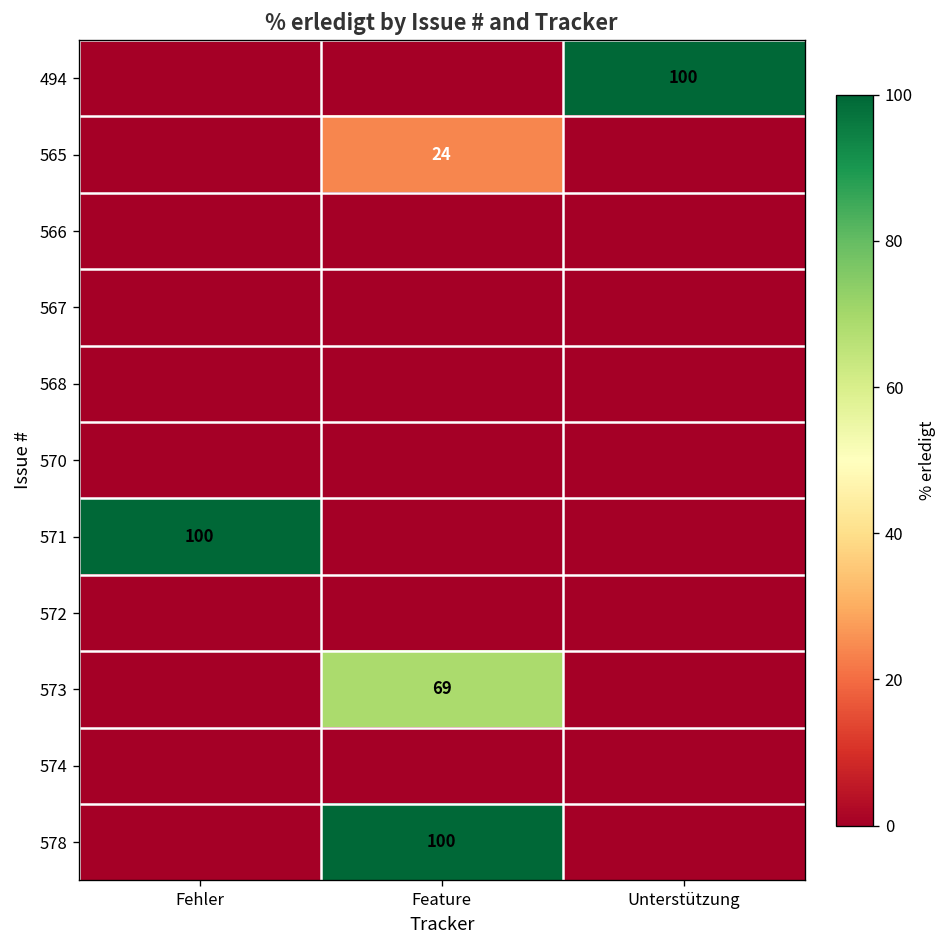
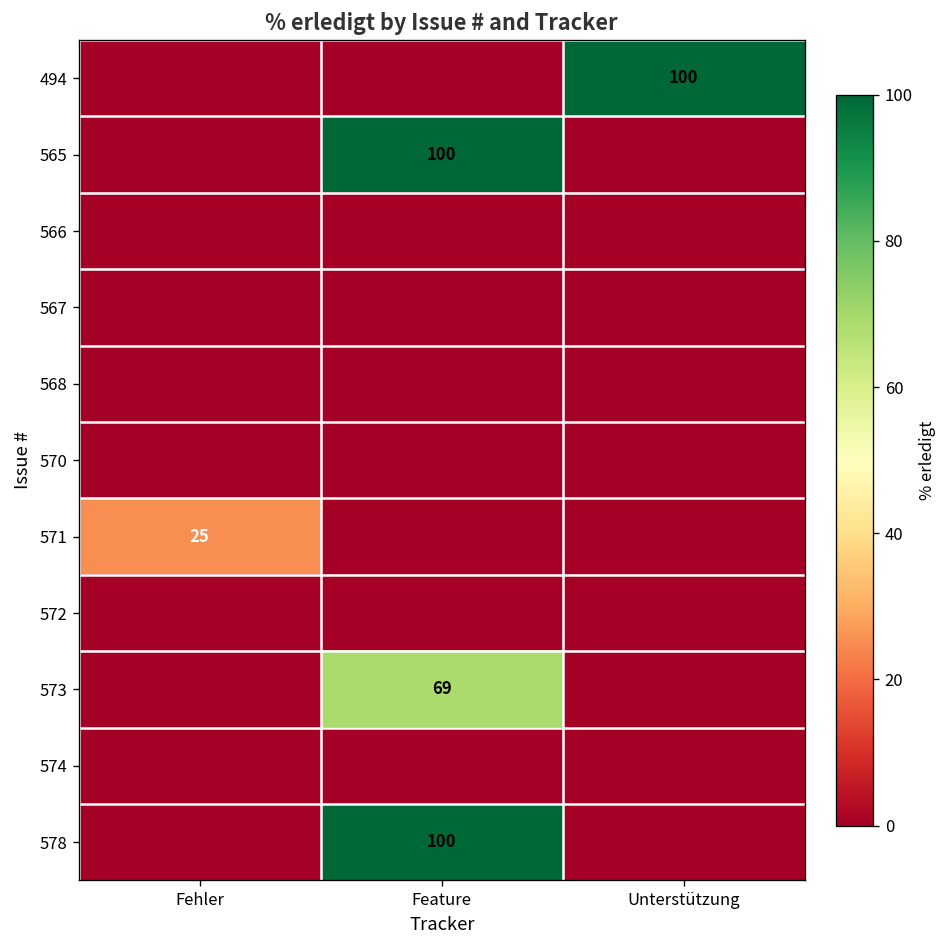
565, Feature: 24 -> 100
571, Fehler: 100 -> 25
